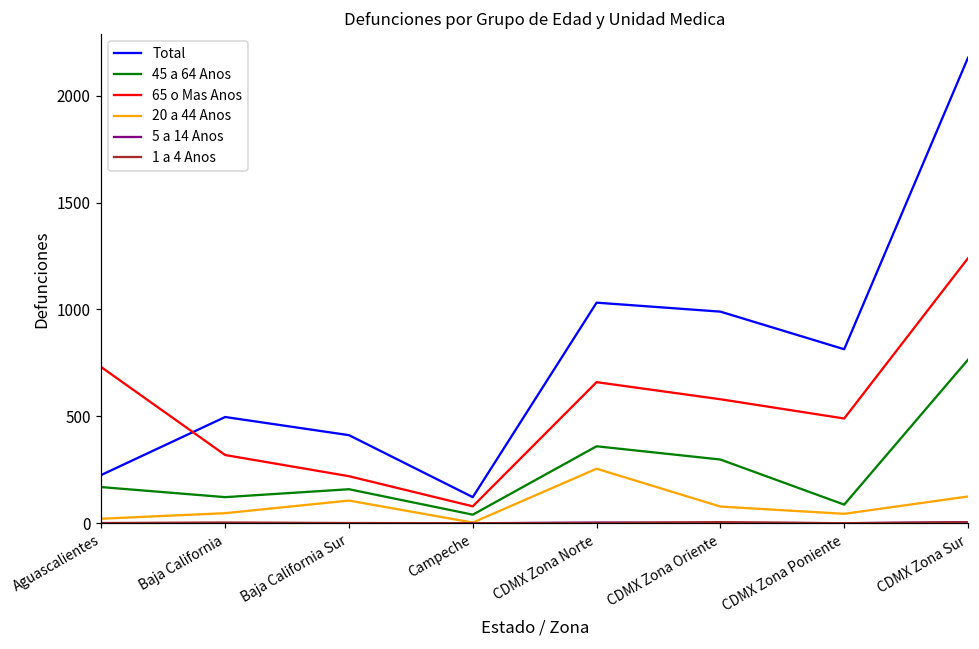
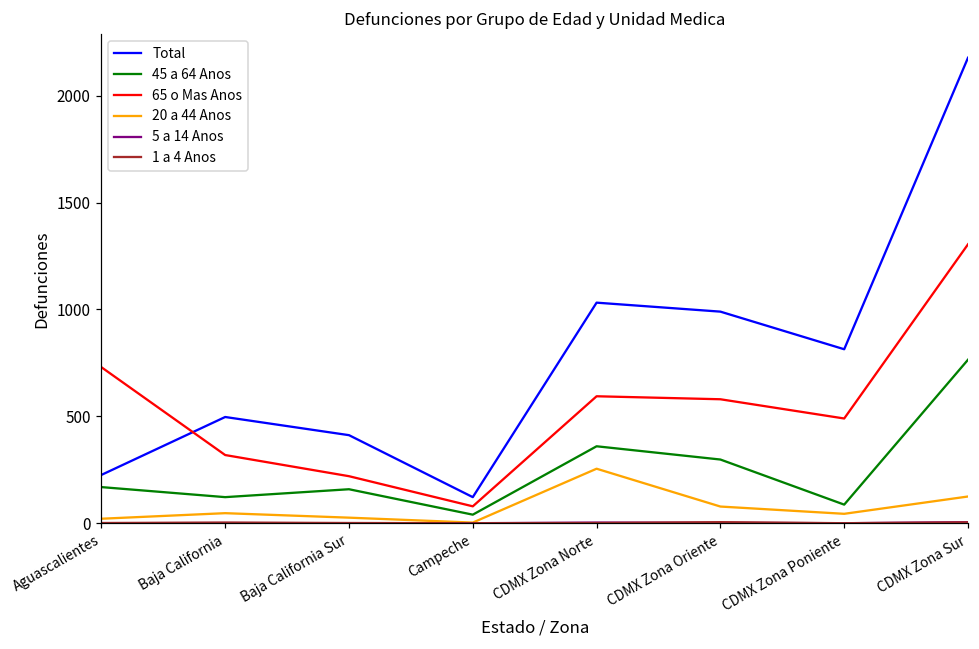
20 a 44 Anos, Baja California Sur: 110 -> 30
65 o Mas Anos, CDMX Zona Norte: 660 -> 590
65 o Mas Anos, CDMX Zona Sur: 1240 -> 1310
